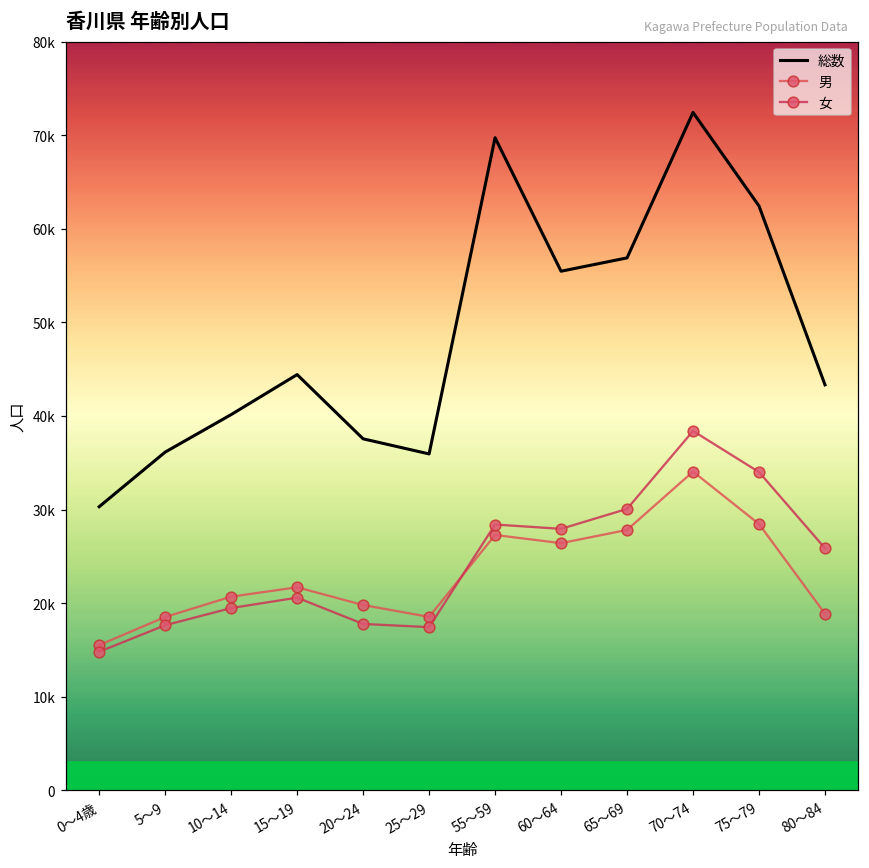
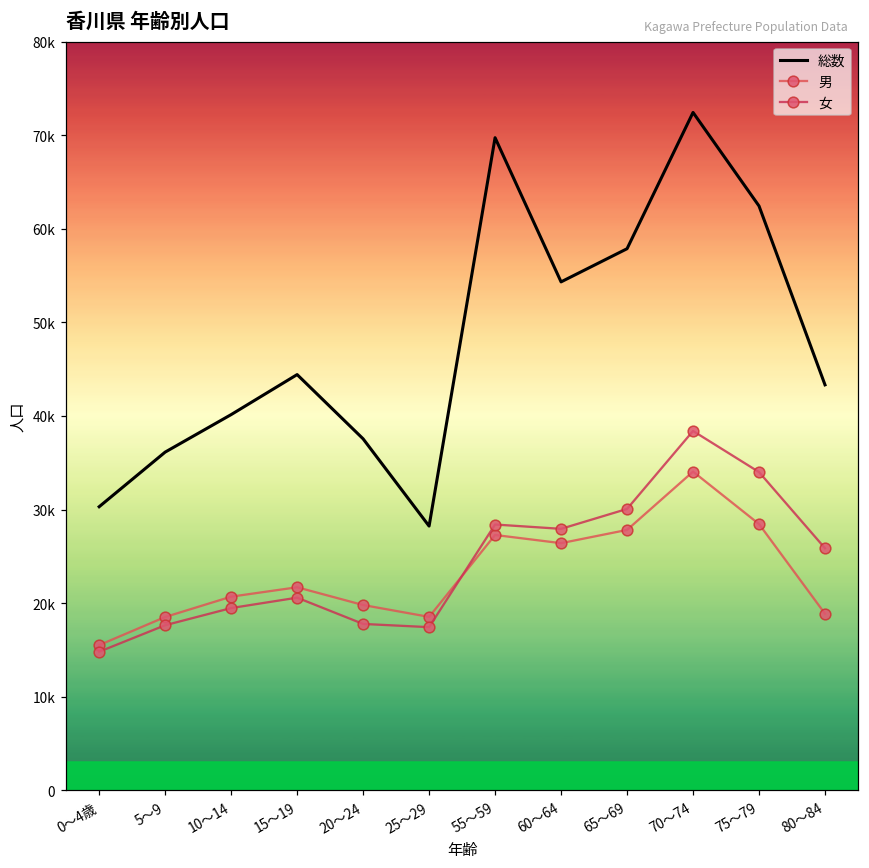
総数, 25～29: 36000 -> 28000
総数, 60～64: 55000 -> 54000
総数, 65～69: 57000 -> 58000
